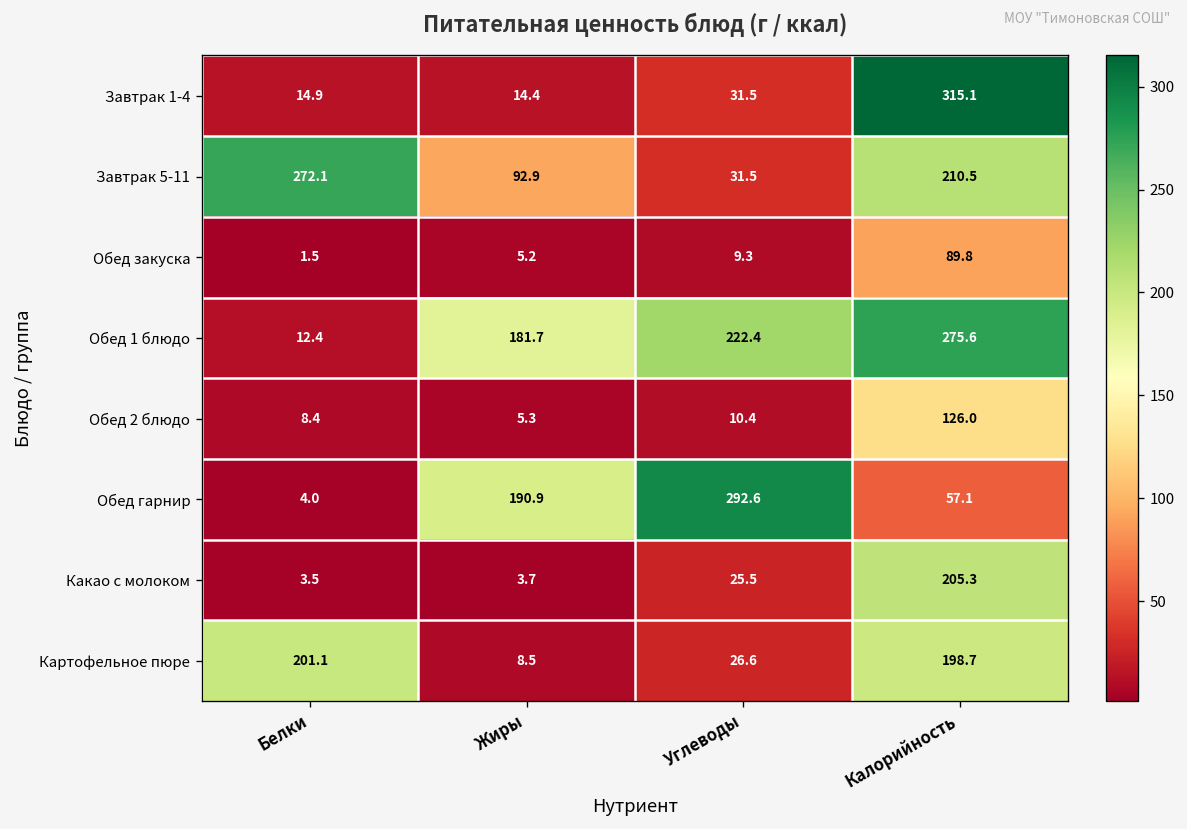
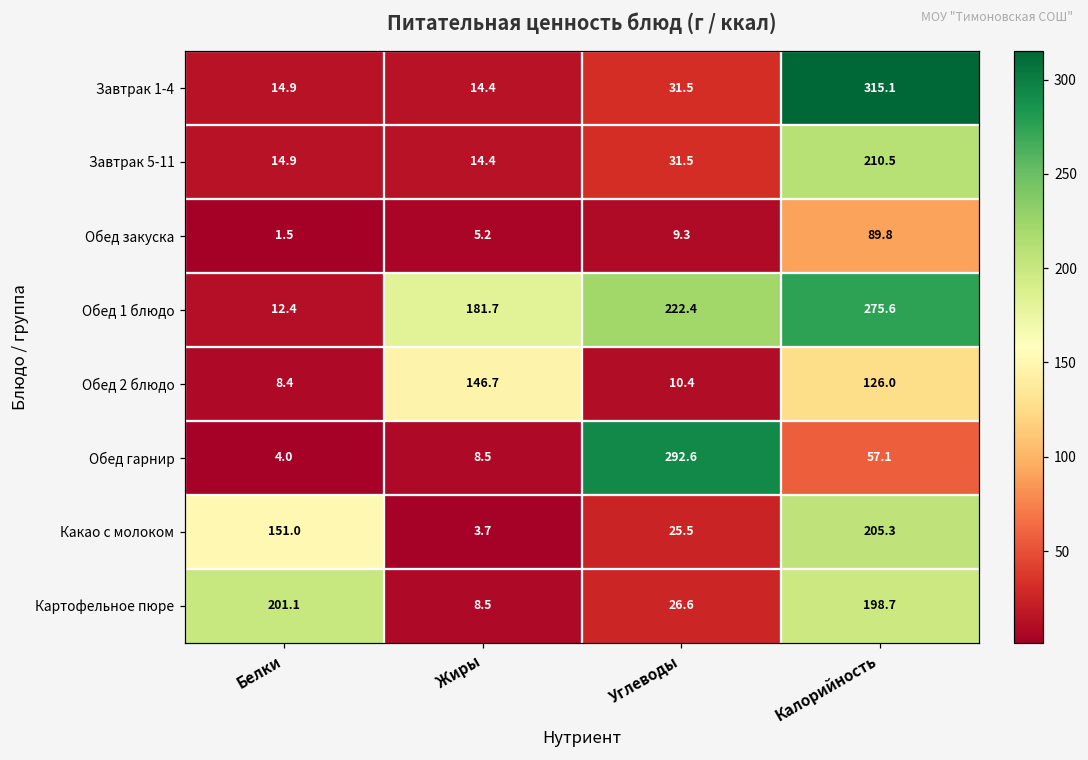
Завтрак 5-11, Белки: 272.1 -> 14.9
Завтрак 5-11, Жиры: 92.9 -> 14.4
Обед 2 блюдо, Жиры: 5.3 -> 146.7
Обед гарнир, Жиры: 190.9 -> 8.5
Какао с молоком, Белки: 3.5 -> 151.0
